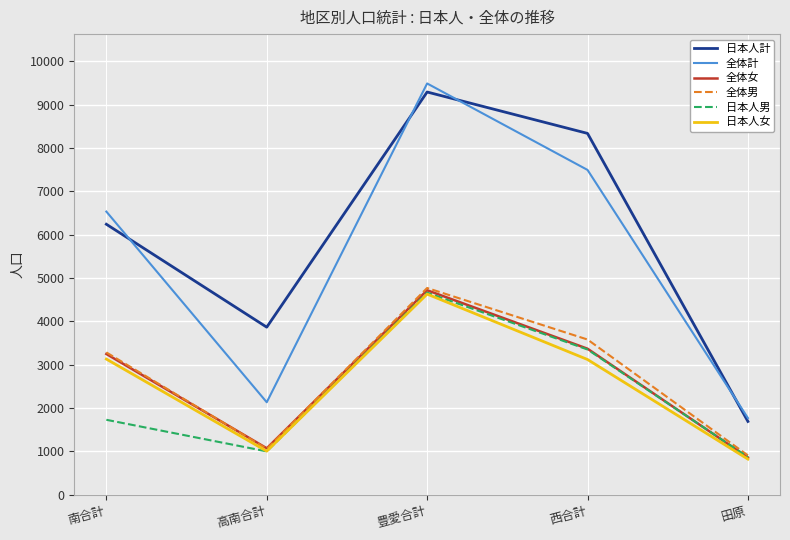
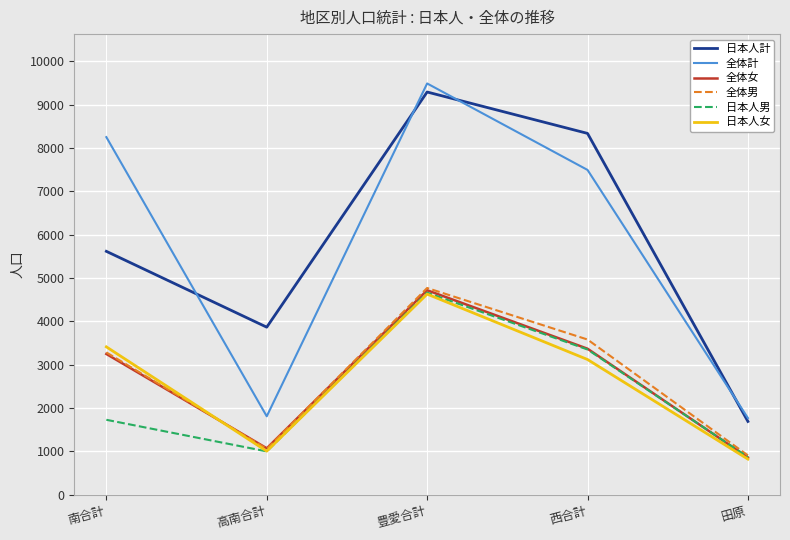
日本人計, 南合計: 6200 -> 5600
全体計, 南合計: 6500 -> 8300
日本人女, 南合計: 3100 -> 3400
全体計, 高南合計: 2100 -> 1800
